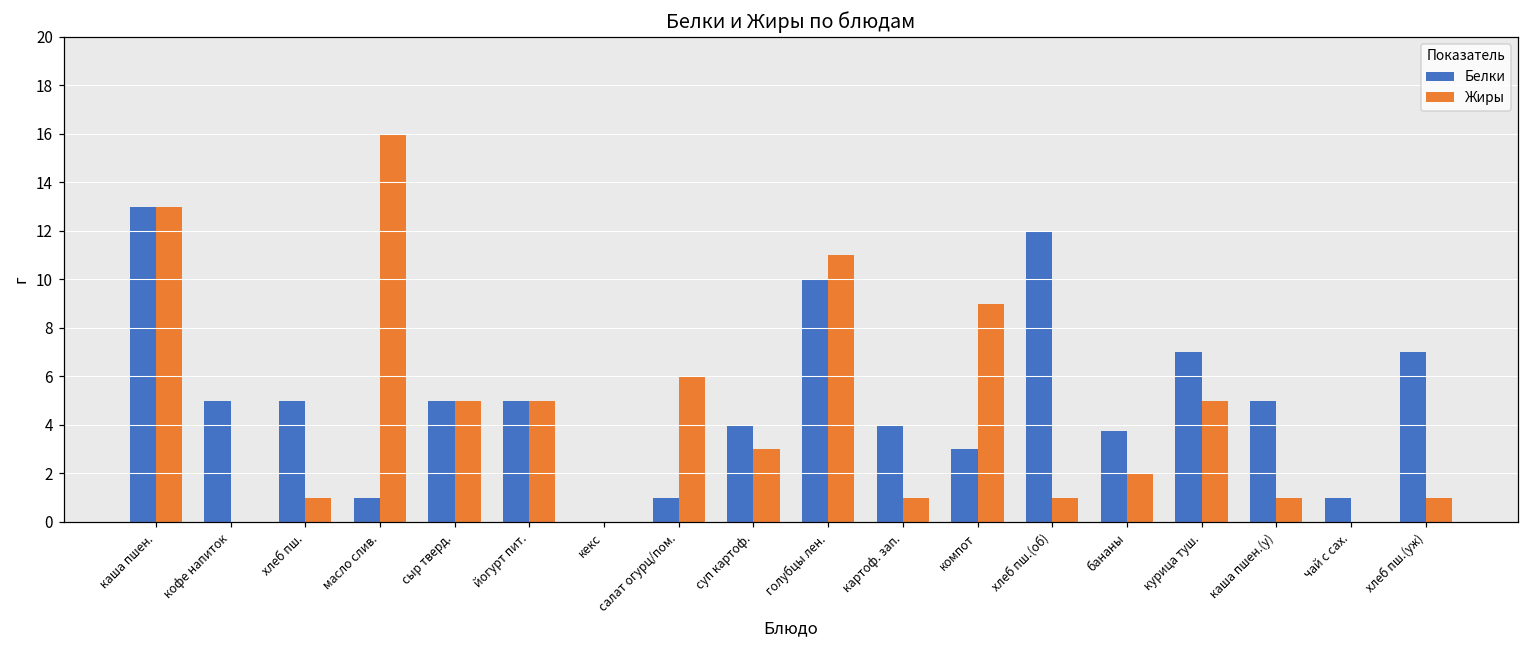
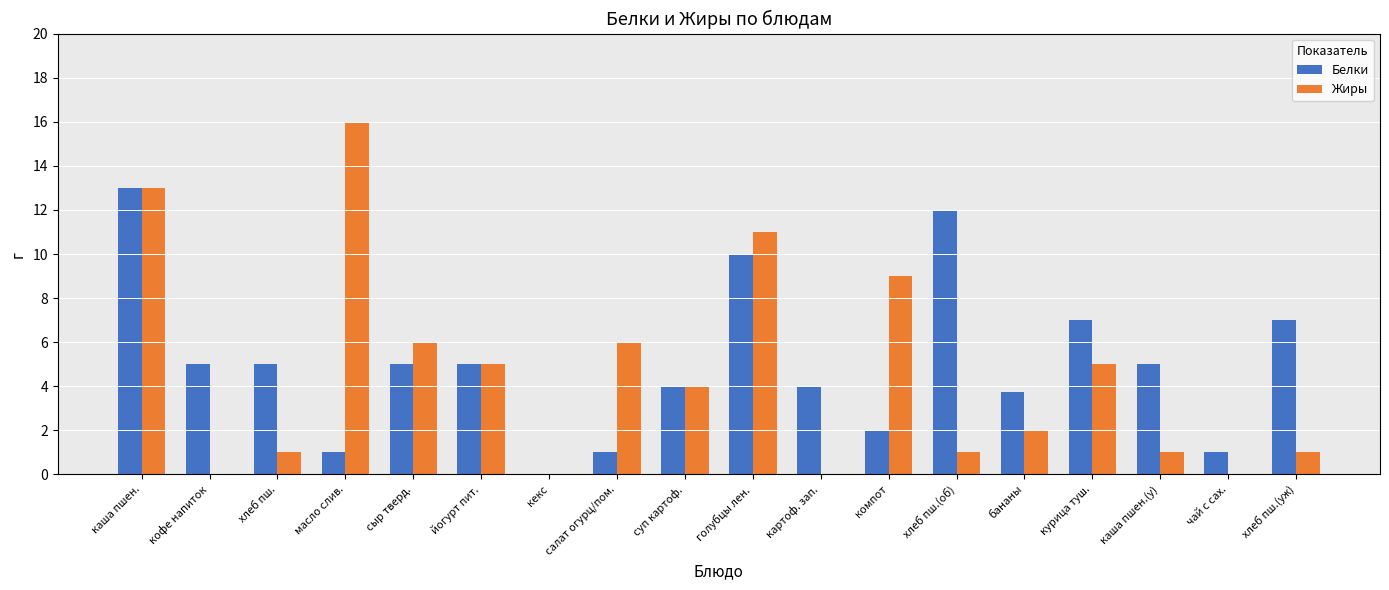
Жиры, сыр тверд.: 5 -> 6
Жиры, суп картоф.: 3 -> 4
Жиры, картоф. зап.: 1 -> 0
Белки, компот: 3 -> 2
